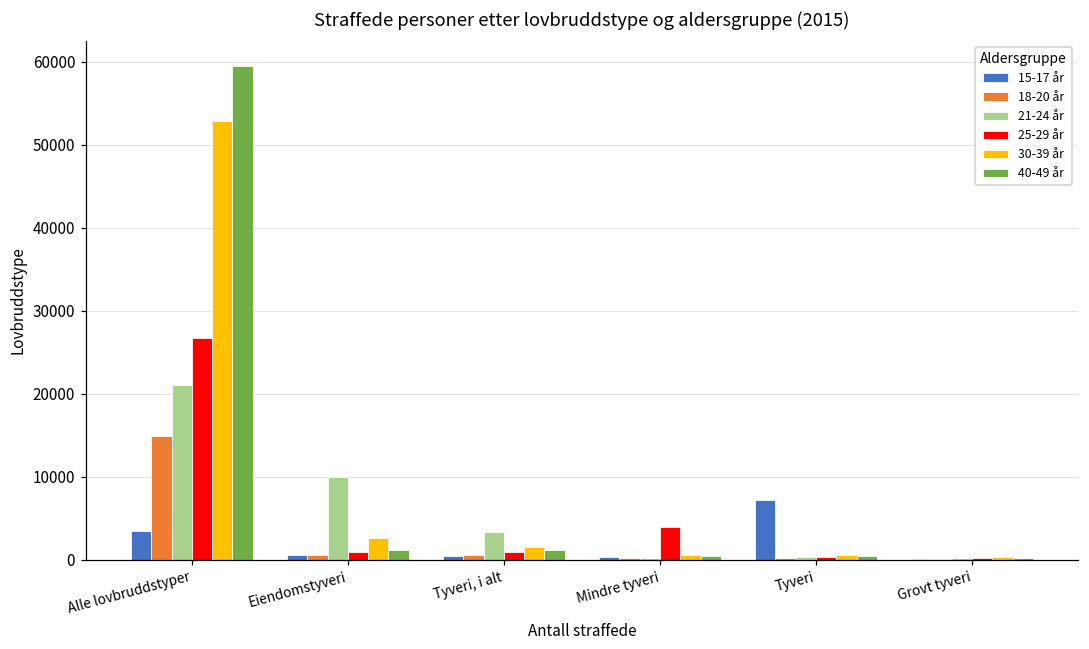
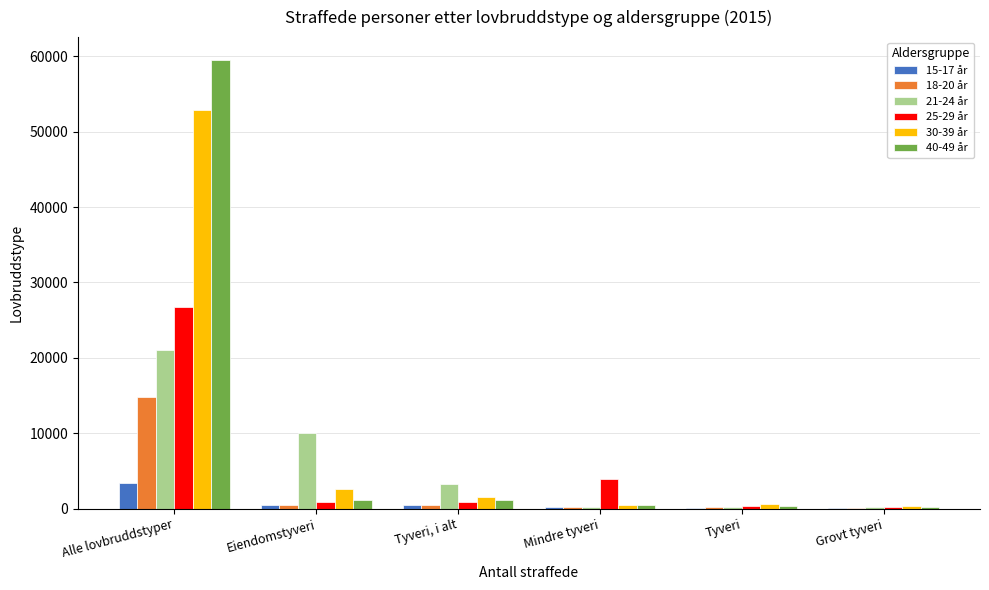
15-17 år, Tyveri: 7000 -> 0
